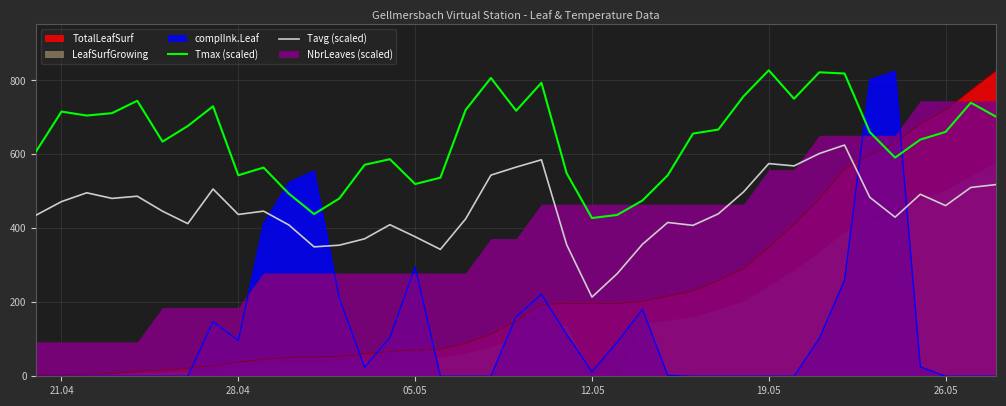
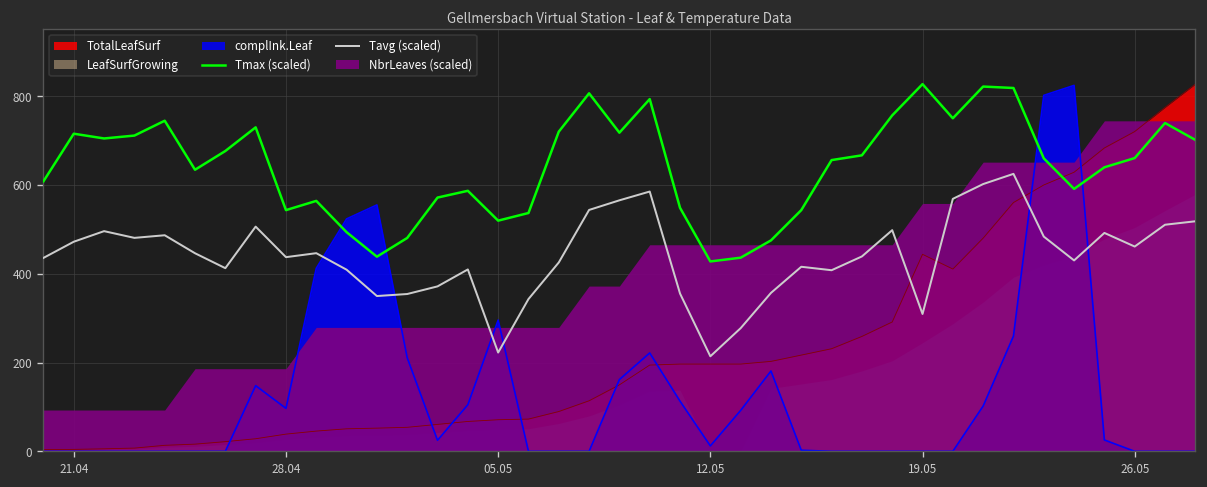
Tavg (scaled), 05.05: 380 -> 220
TotalLeafSurf, 19.05: 350 -> 440
Tavg (scaled), 19.05: 580 -> 310
